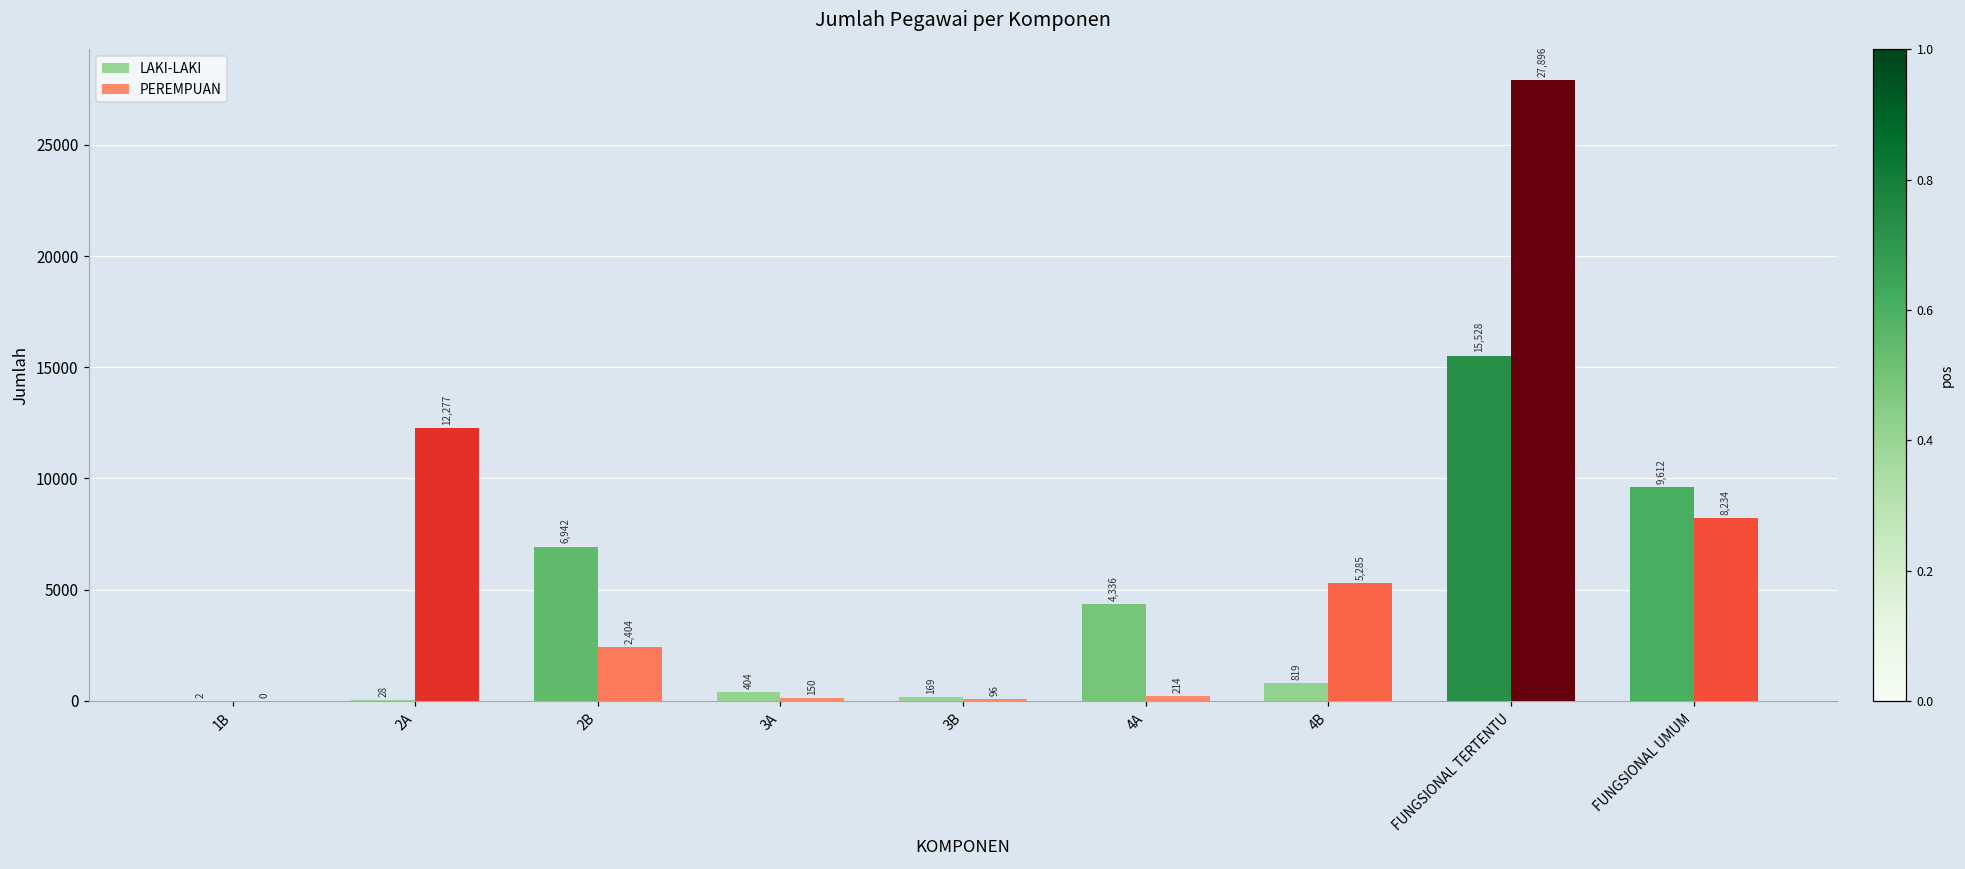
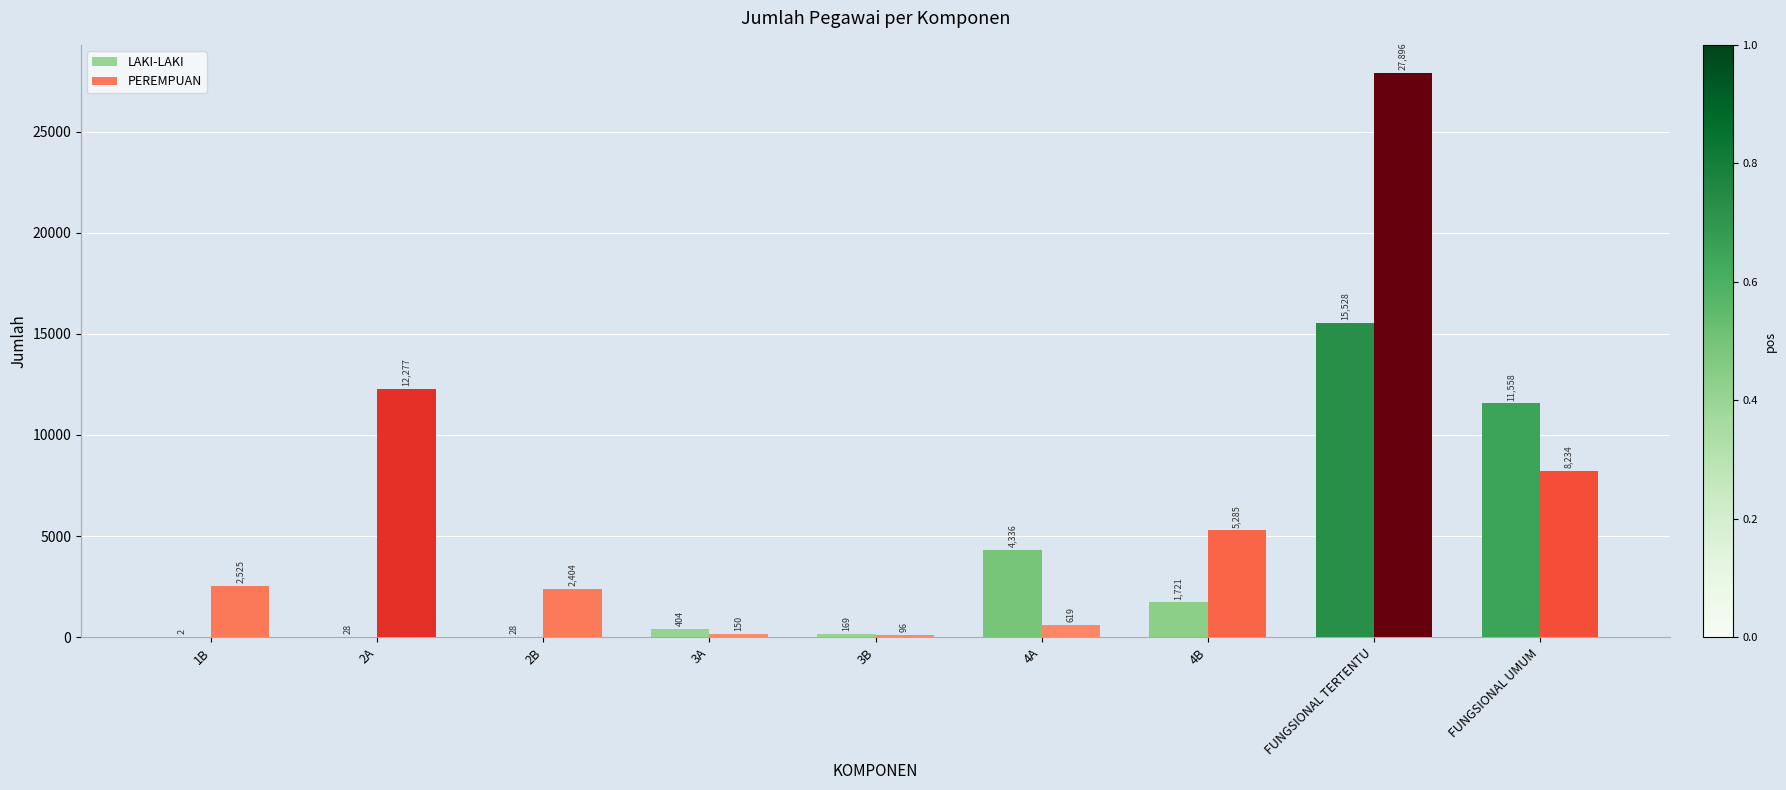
PEREMPUAN, 1B: 0 -> 2,525
LAKI-LAKI, 2B: 6,942 -> 28
PEREMPUAN, 4A: 214 -> 619
LAKI-LAKI, 4B: 819 -> 1,721
LAKI-LAKI, FUNGSIONAL UMUM: 9,612 -> 11,558
